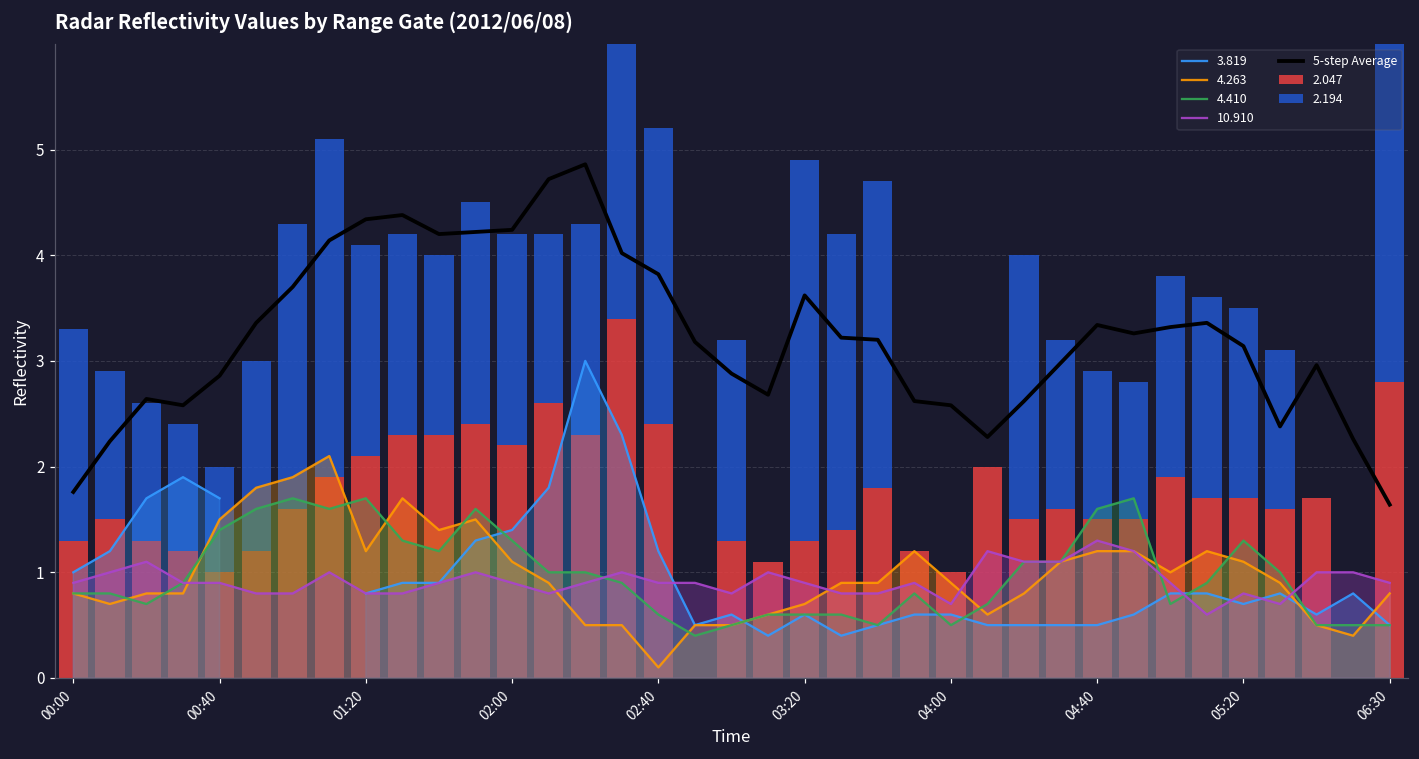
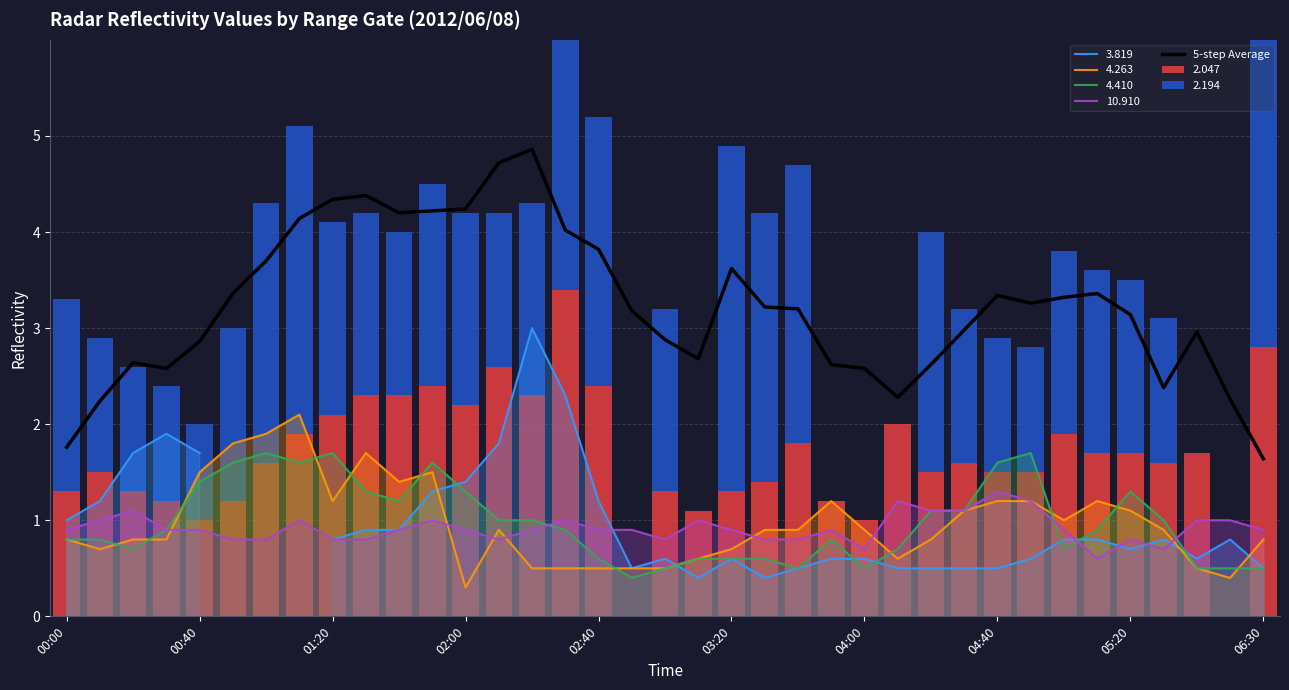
4.263, 02:00: 1.1 -> 0.3
4.263, 02:40: 0.1 -> 0.5
